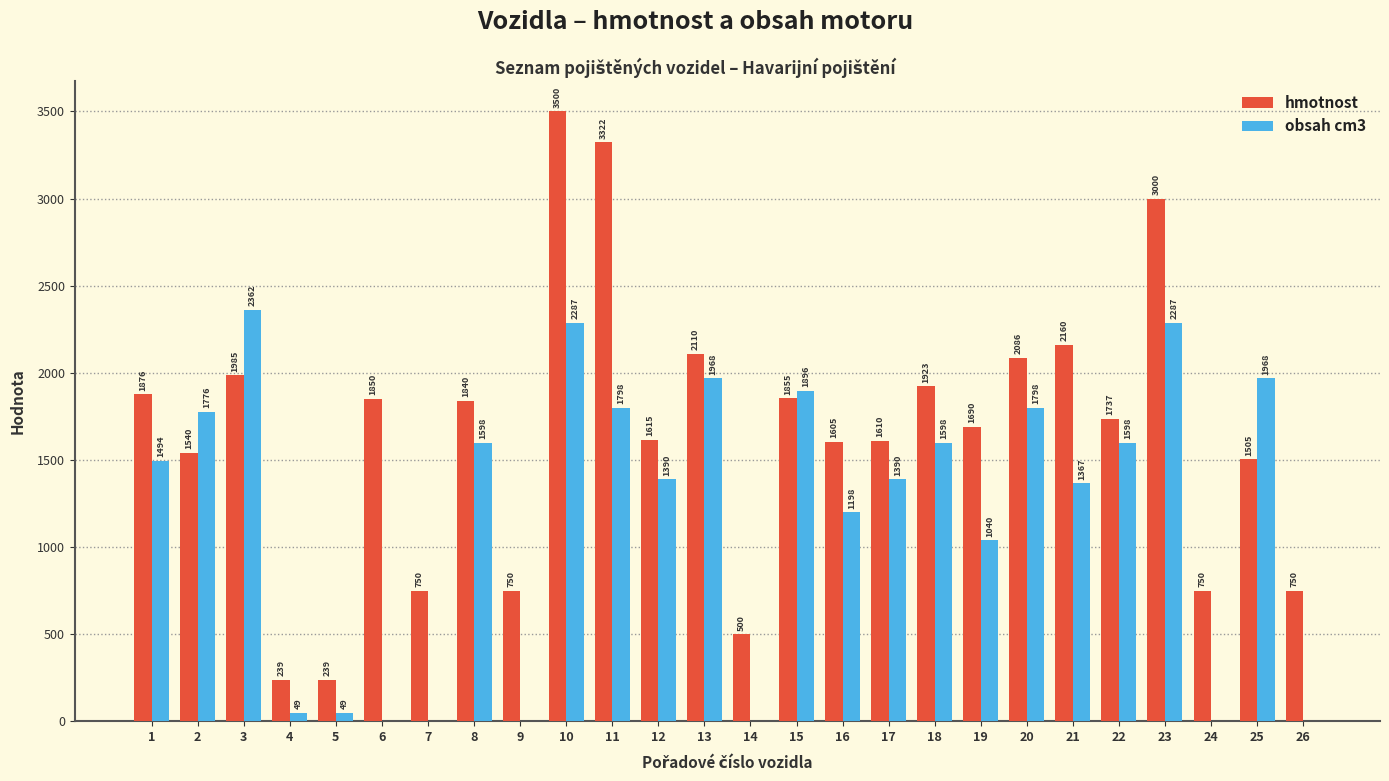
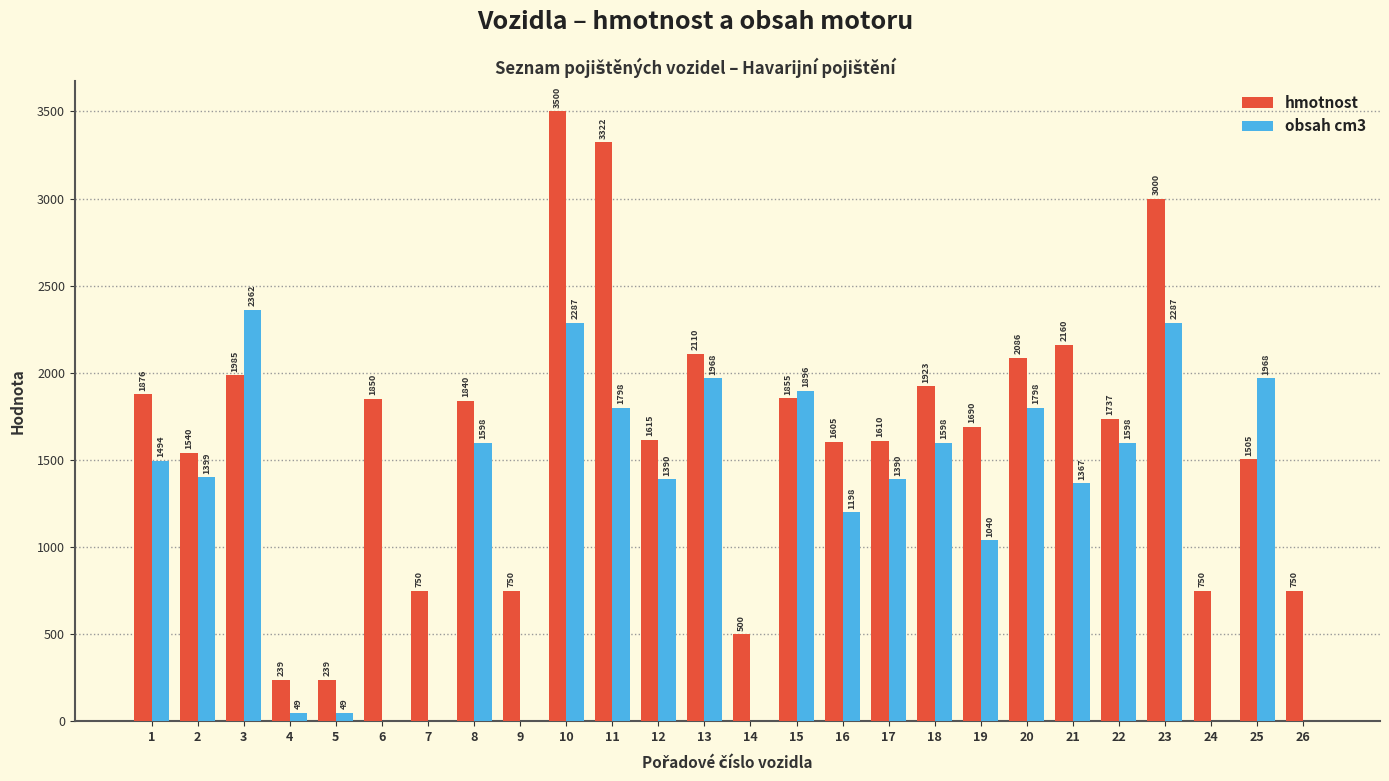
obsah cm3, 2: 1776 -> 1399
